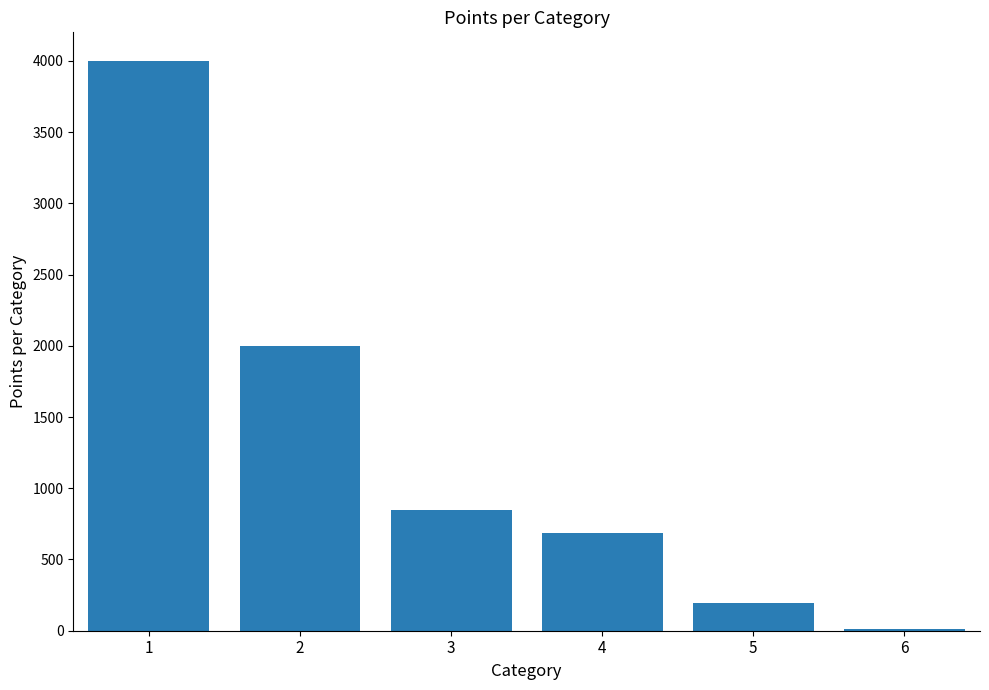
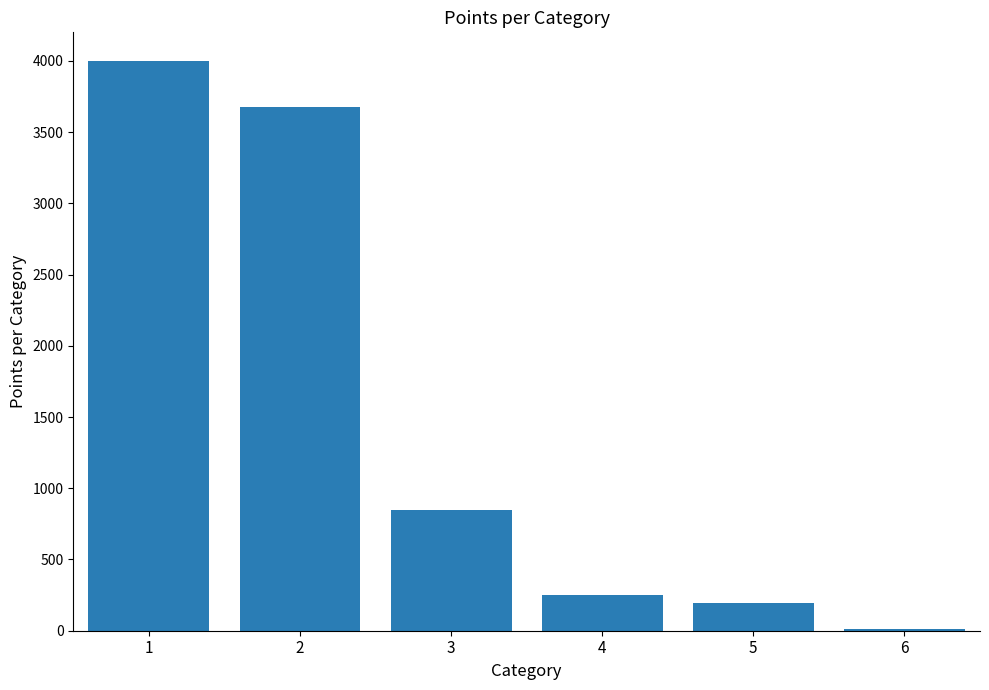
2: 2000 -> 3680
4: 690 -> 250
